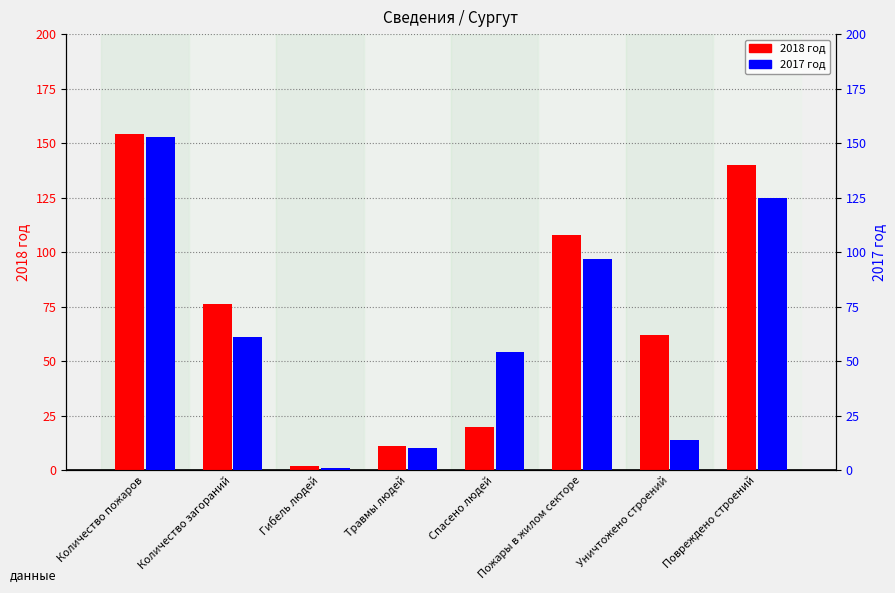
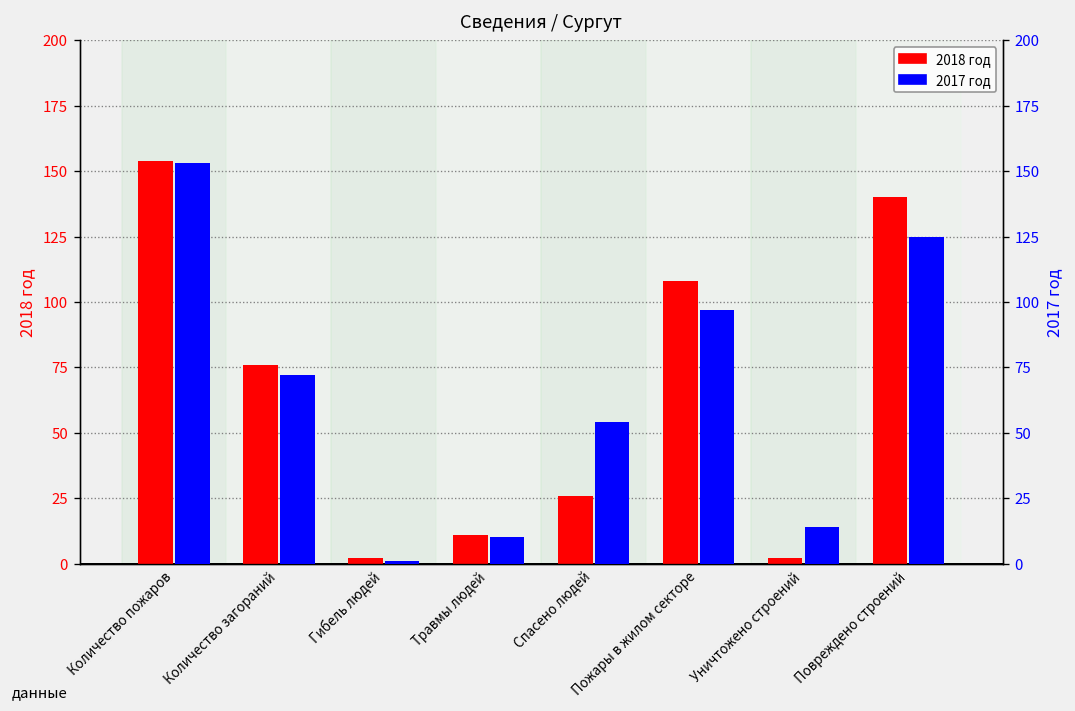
2018 год, Спасено людей: 20 -> 26
2018 год, Уничтожено строений: 62 -> 2
2017 год, Количество загораний: 61 -> 72
